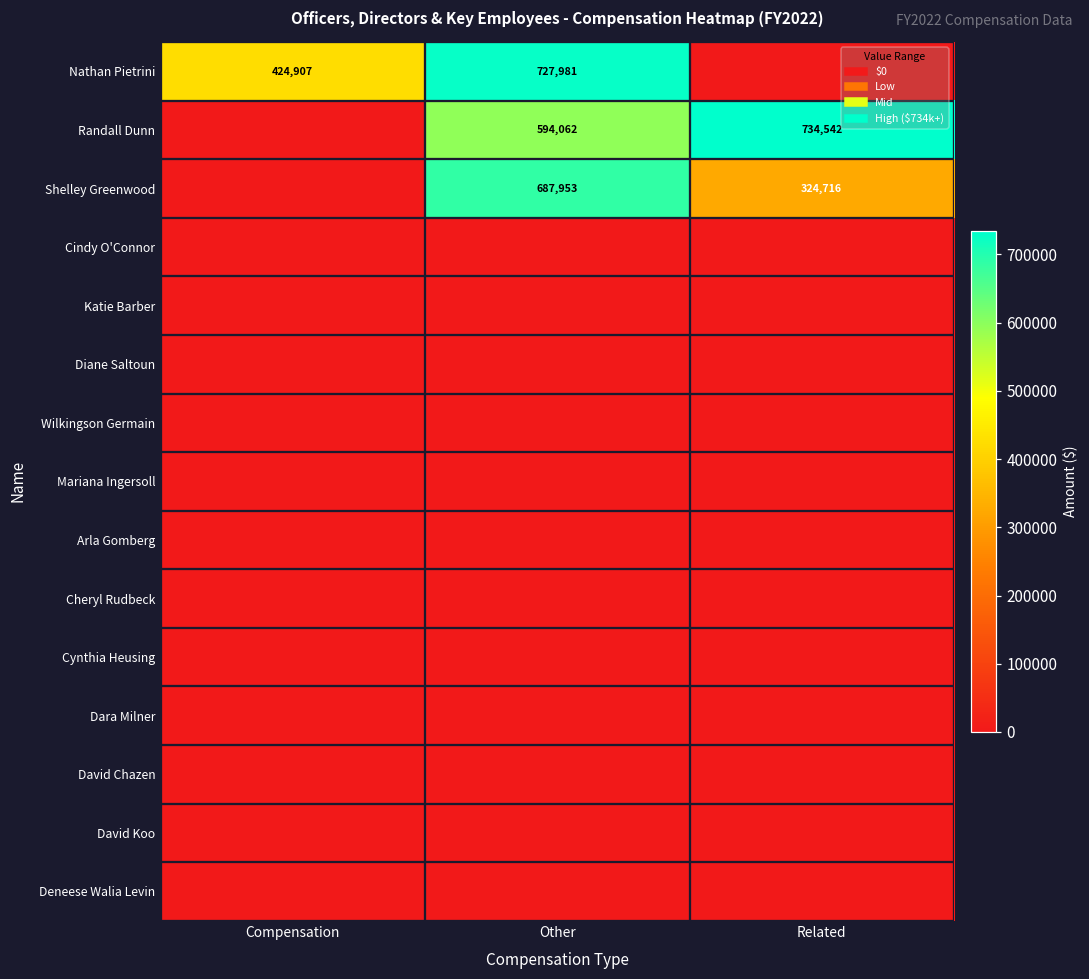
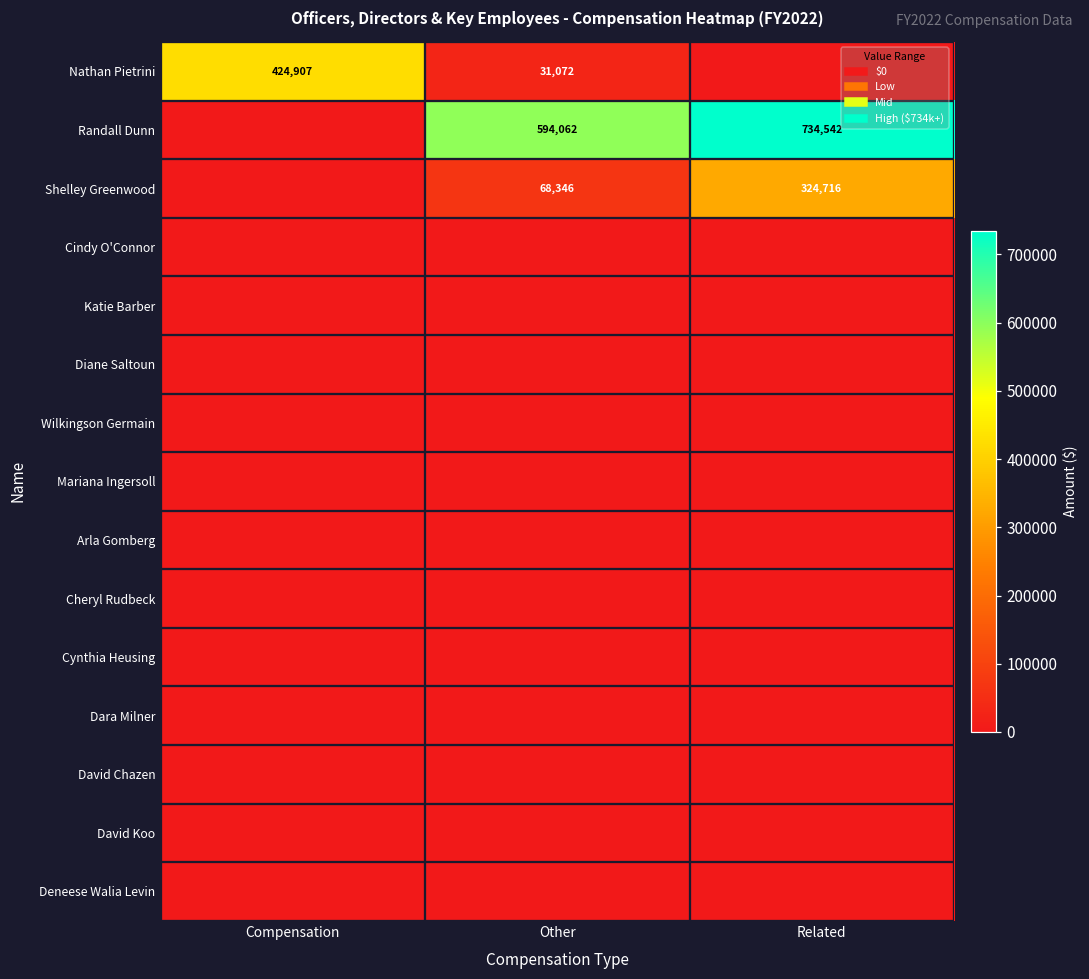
Nathan Pietrini, Other: 727,981 -> 31,072
Shelley Greenwood, Other: 687,953 -> 68,346
